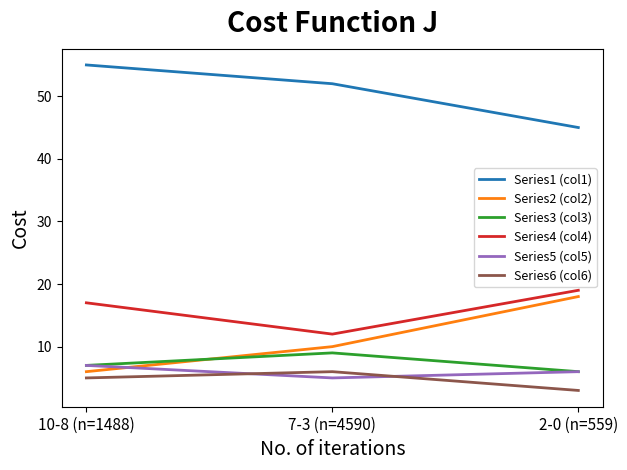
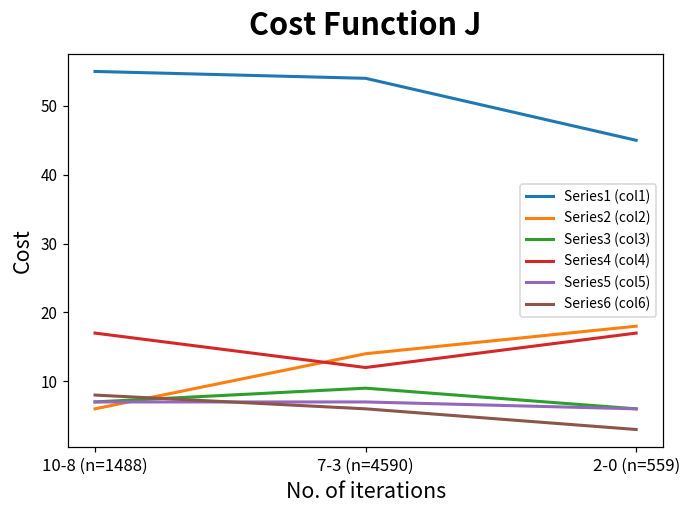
Series6 (col6), 10-8 (n=1488): 5 -> 8
Series1 (col1), 7-3 (n=4590): 52 -> 54
Series2 (col2), 7-3 (n=4590): 10 -> 14
Series5 (col5), 7-3 (n=4590): 5 -> 7
Series4 (col4), 2-0 (n=559): 19 -> 17
